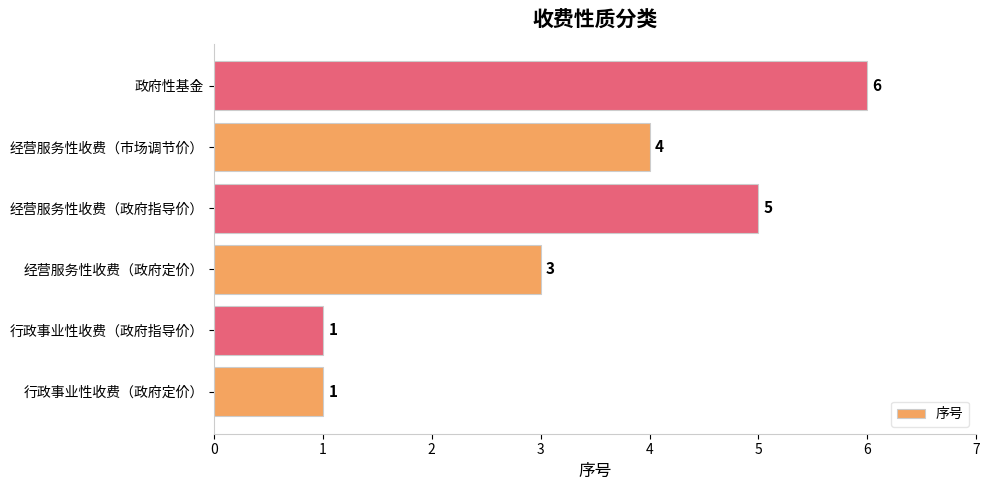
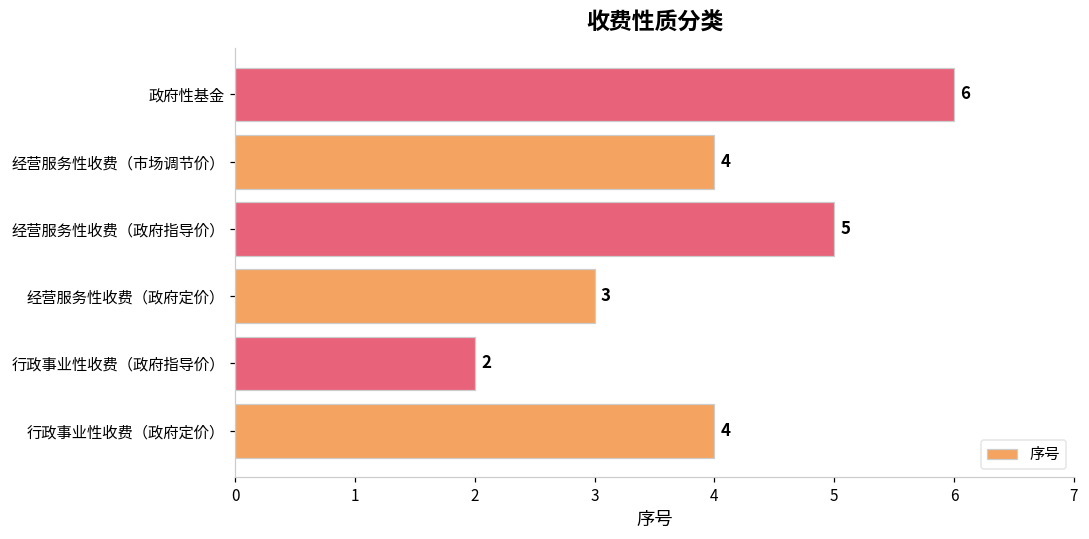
行政事业性收费（政府指导价）: 1 -> 2
行政事业性收费（政府定价）: 1 -> 4
